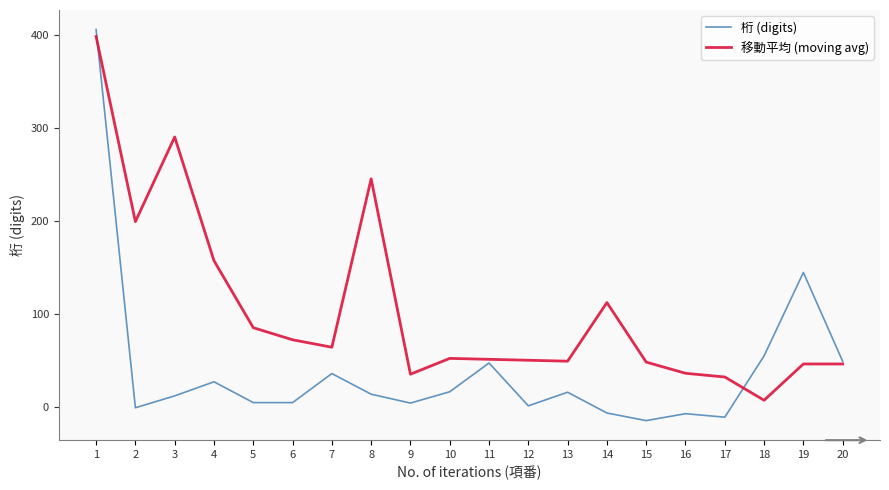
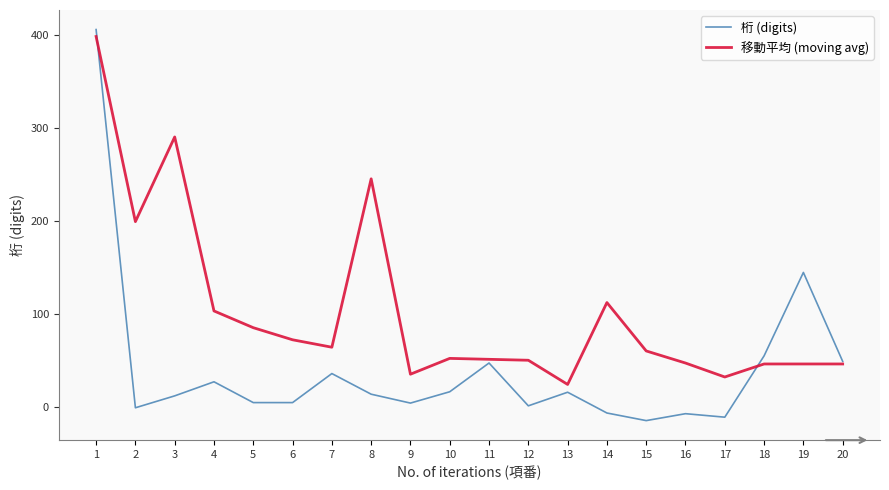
移動平均 (moving avg), 4: 160 -> 100
移動平均 (moving avg), 13: 50 -> 20
移動平均 (moving avg), 15: 50 -> 60
移動平均 (moving avg), 16: 40 -> 50
移動平均 (moving avg), 18: 10 -> 50
